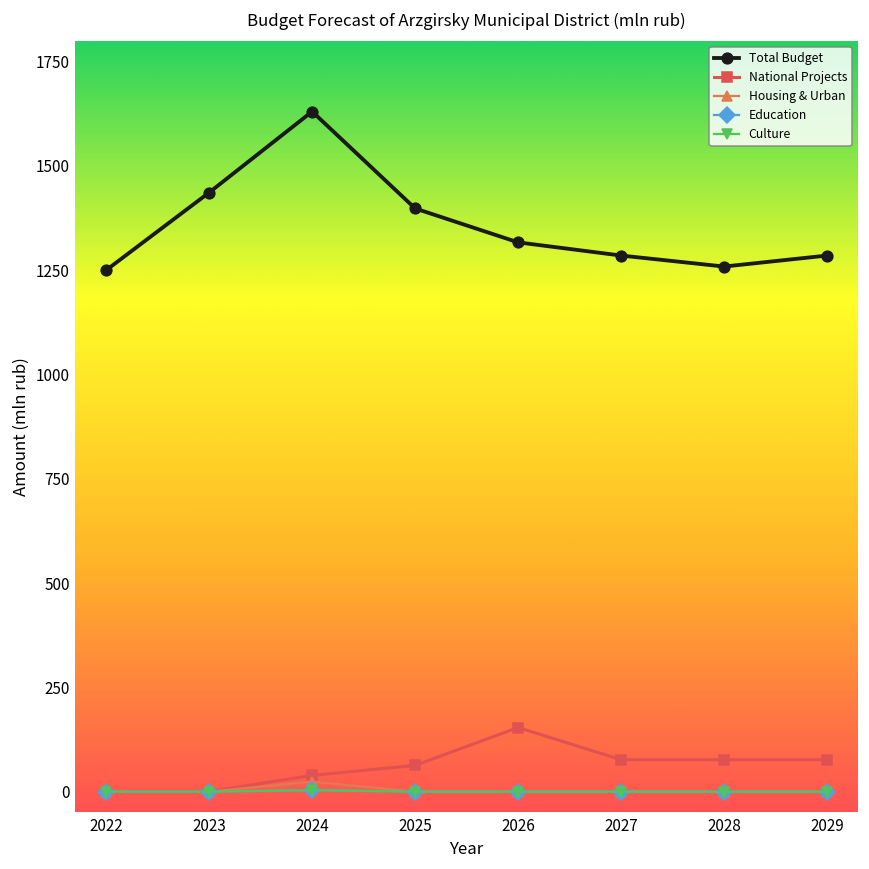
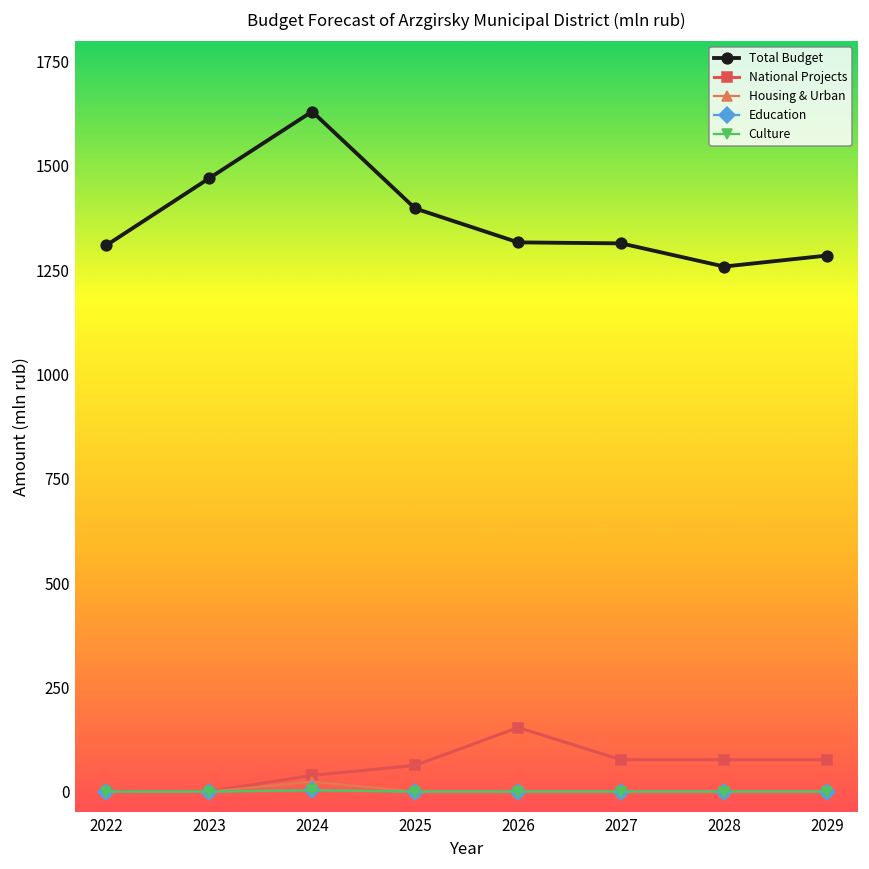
Total Budget, 2022: 1250 -> 1310
Total Budget, 2023: 1440 -> 1470
Total Budget, 2027: 1290 -> 1310
